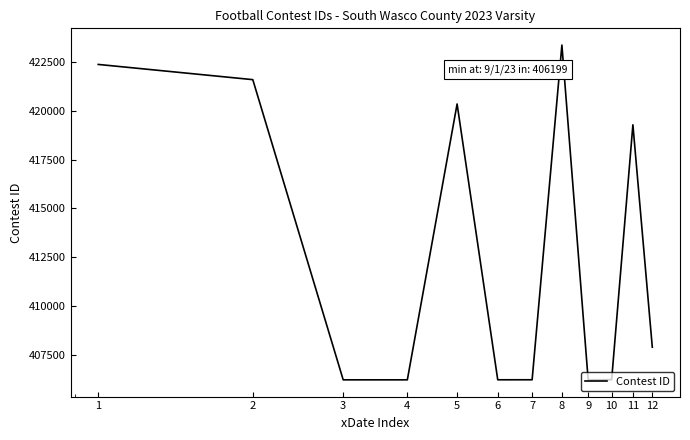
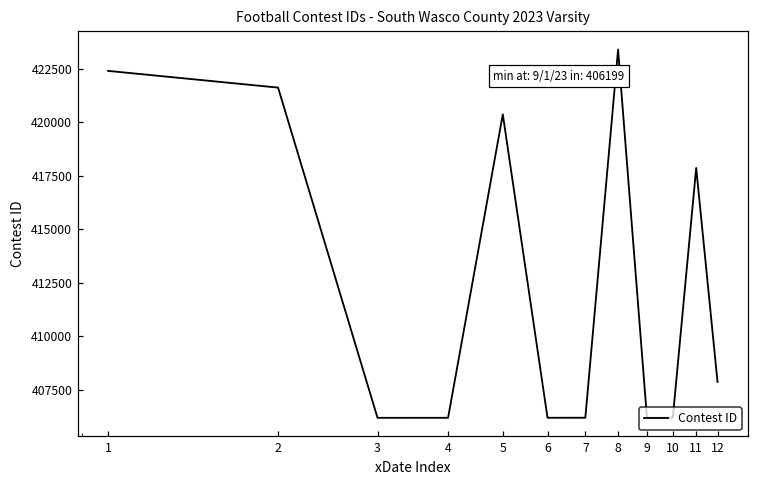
11: 419300 -> 417900
